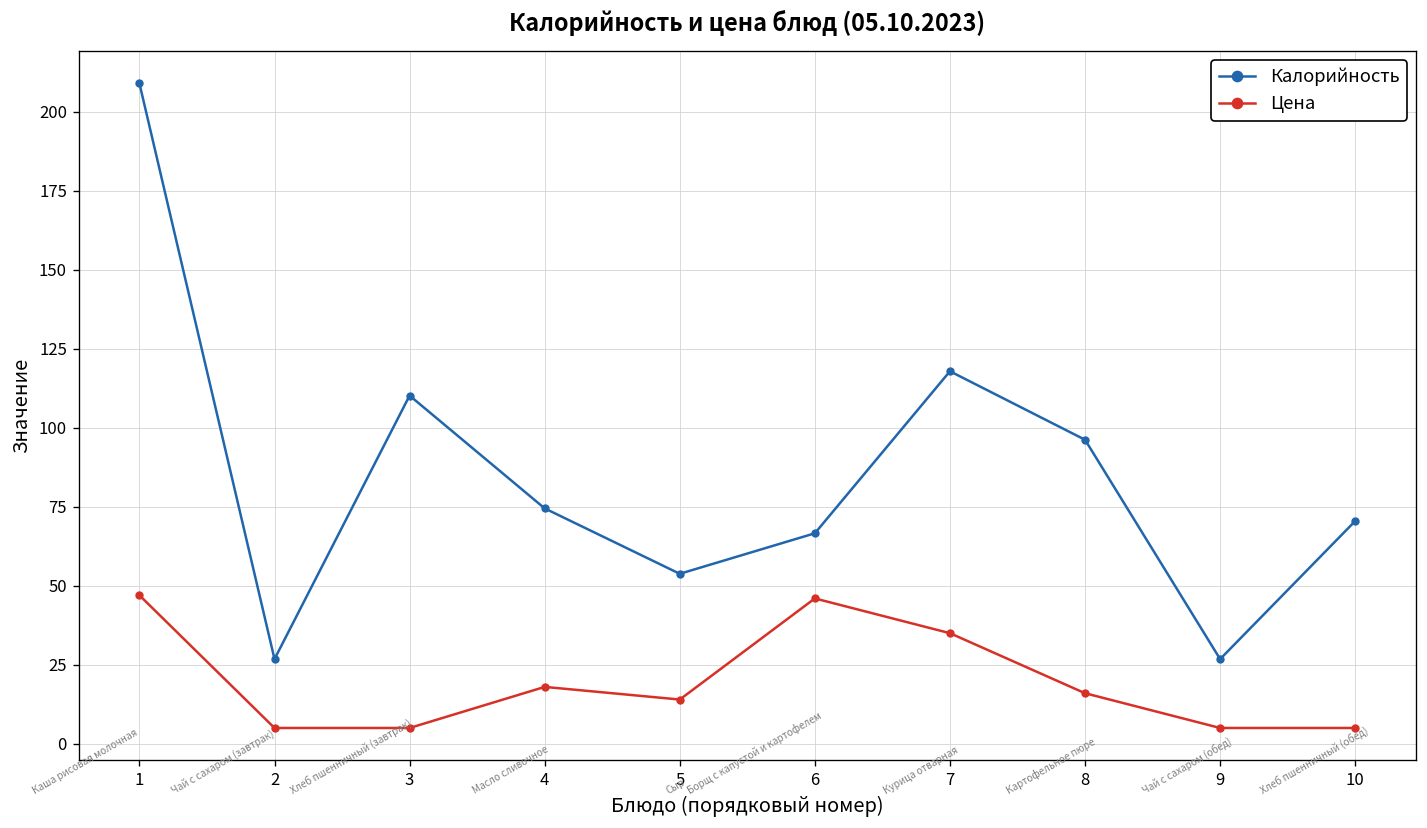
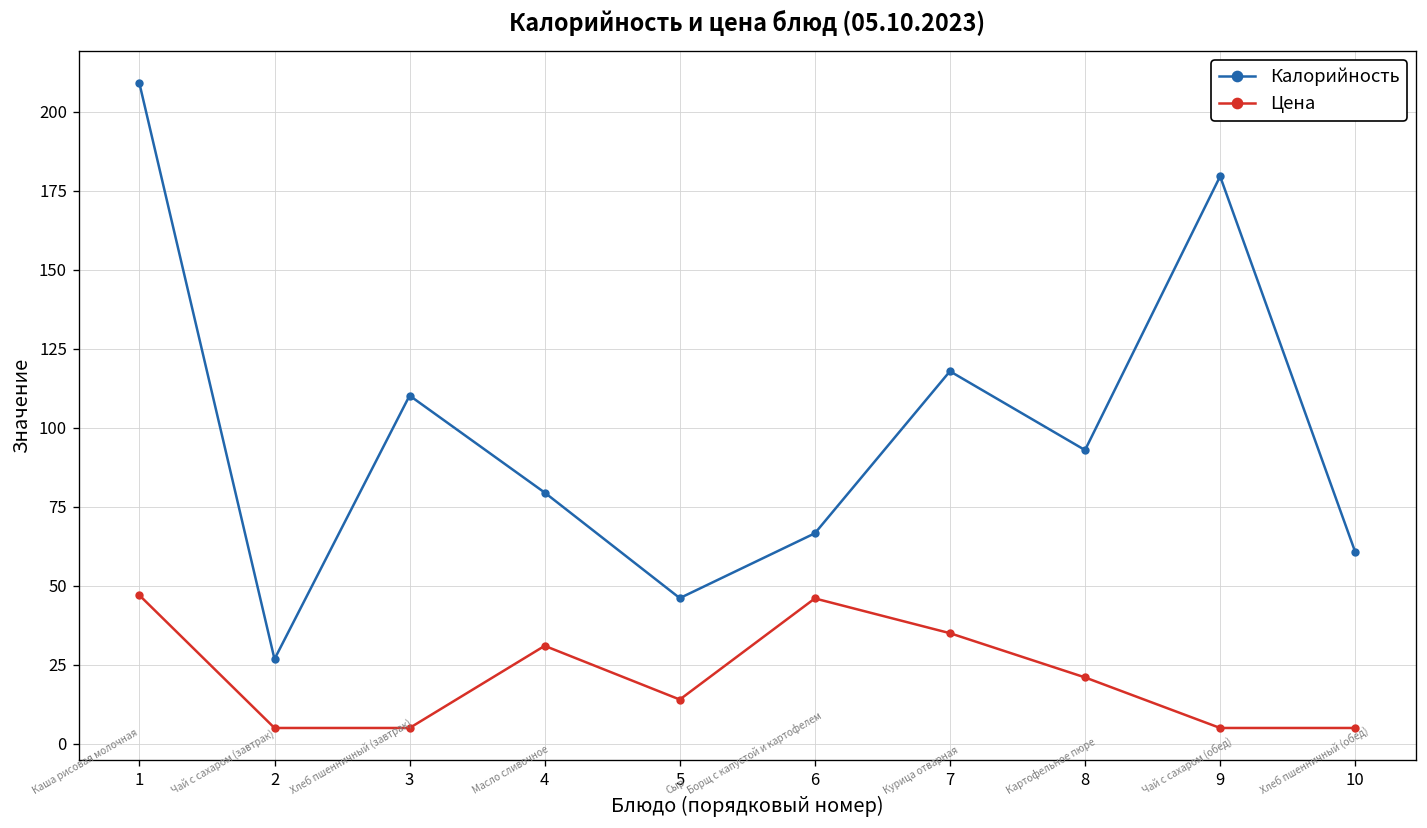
Калорийность, 4: 75 -> 80
Цена, 4: 18 -> 31
Калорийность, 5: 54 -> 46
Калорийность, 8: 96 -> 93
Цена, 8: 16 -> 21
Калорийность, 9: 27 -> 180
Калорийность, 10: 71 -> 61
